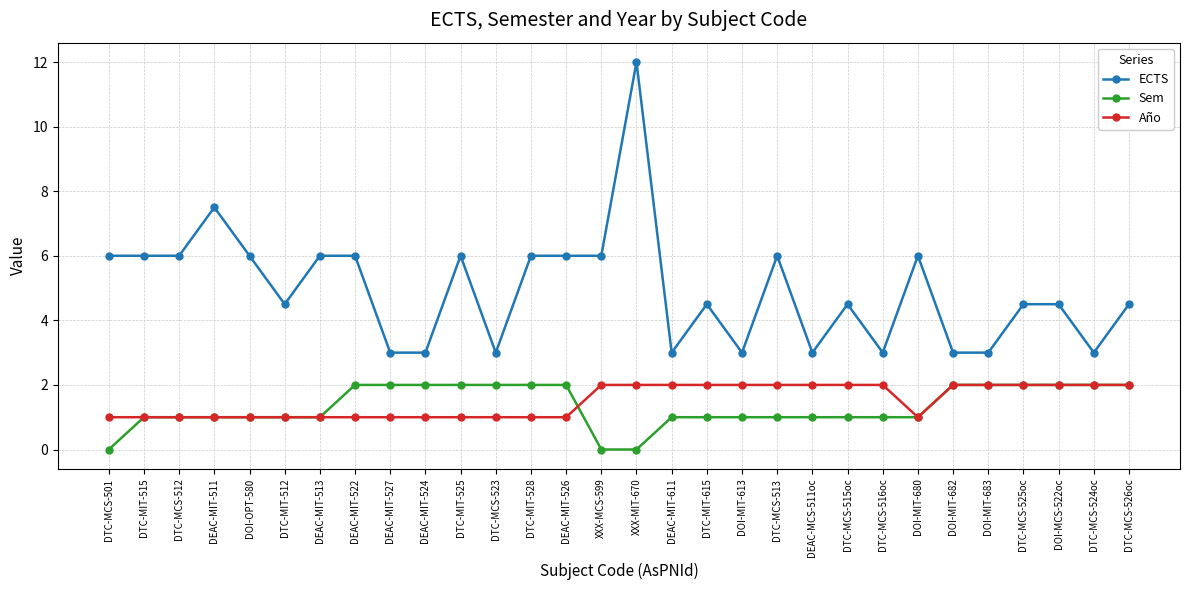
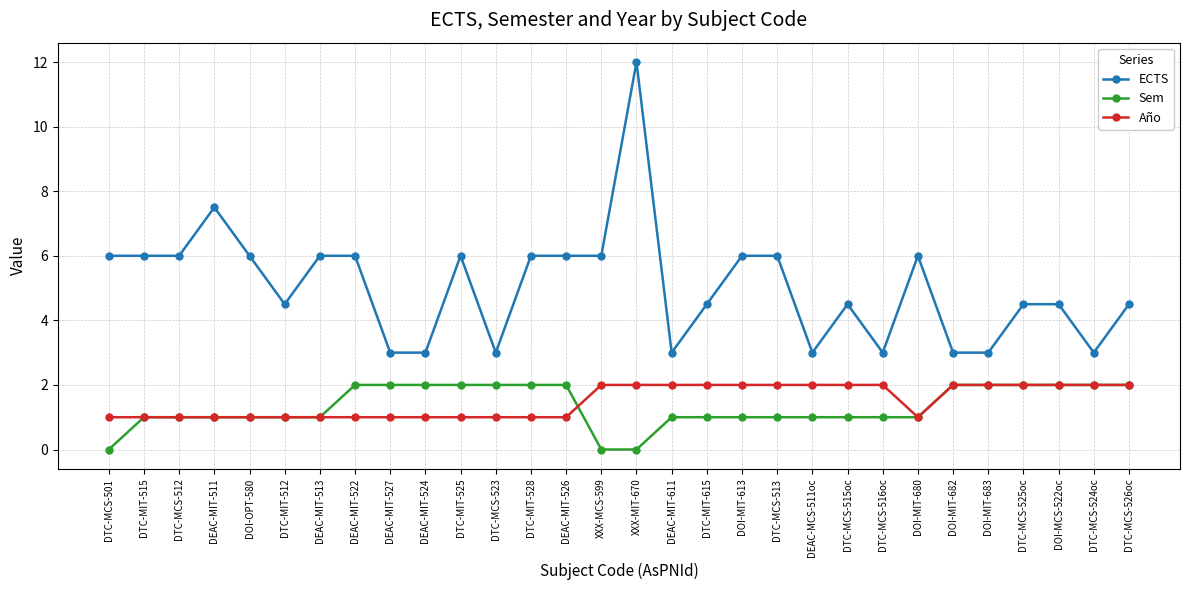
ECTS, DOI-MIT-613: 3 -> 6
